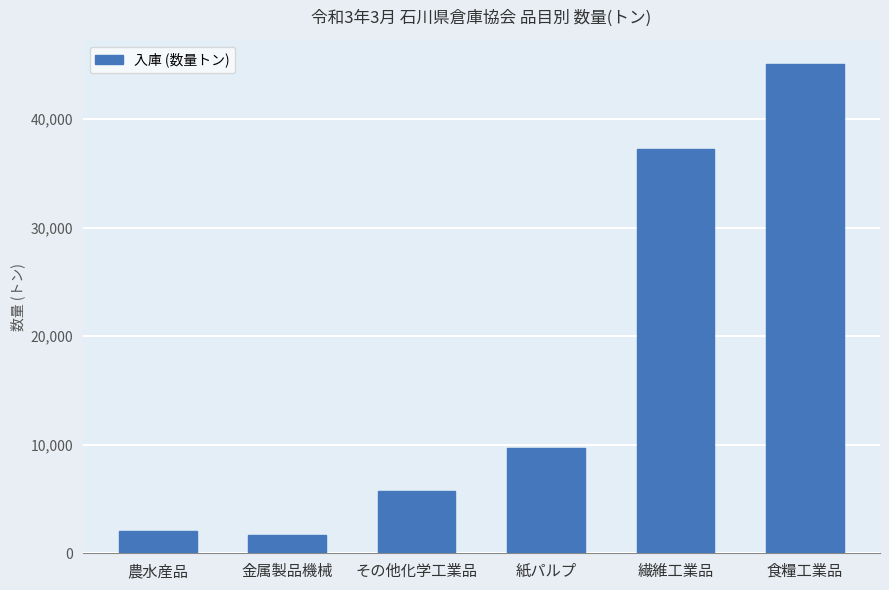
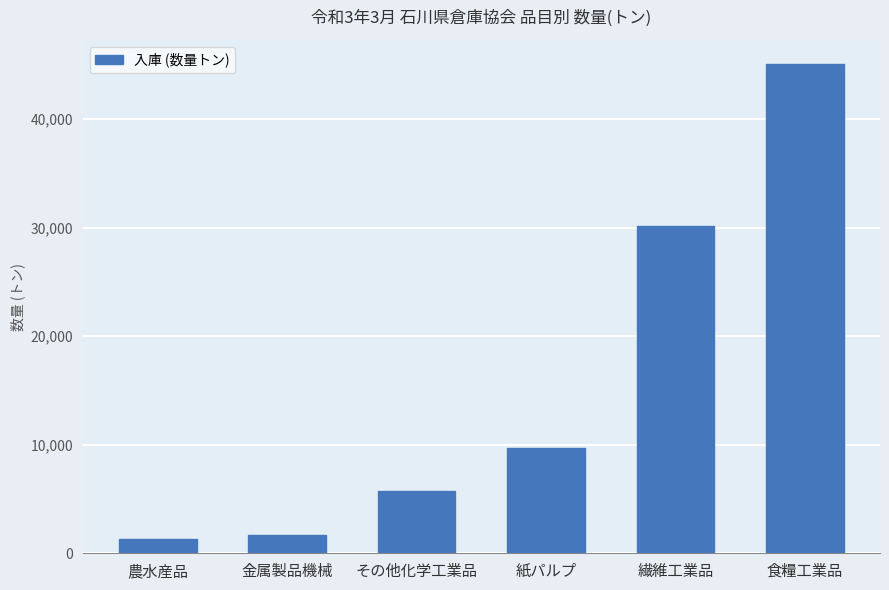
農水産品: 2,100 -> 1,300
繊維工業品: 37,200 -> 30,200
